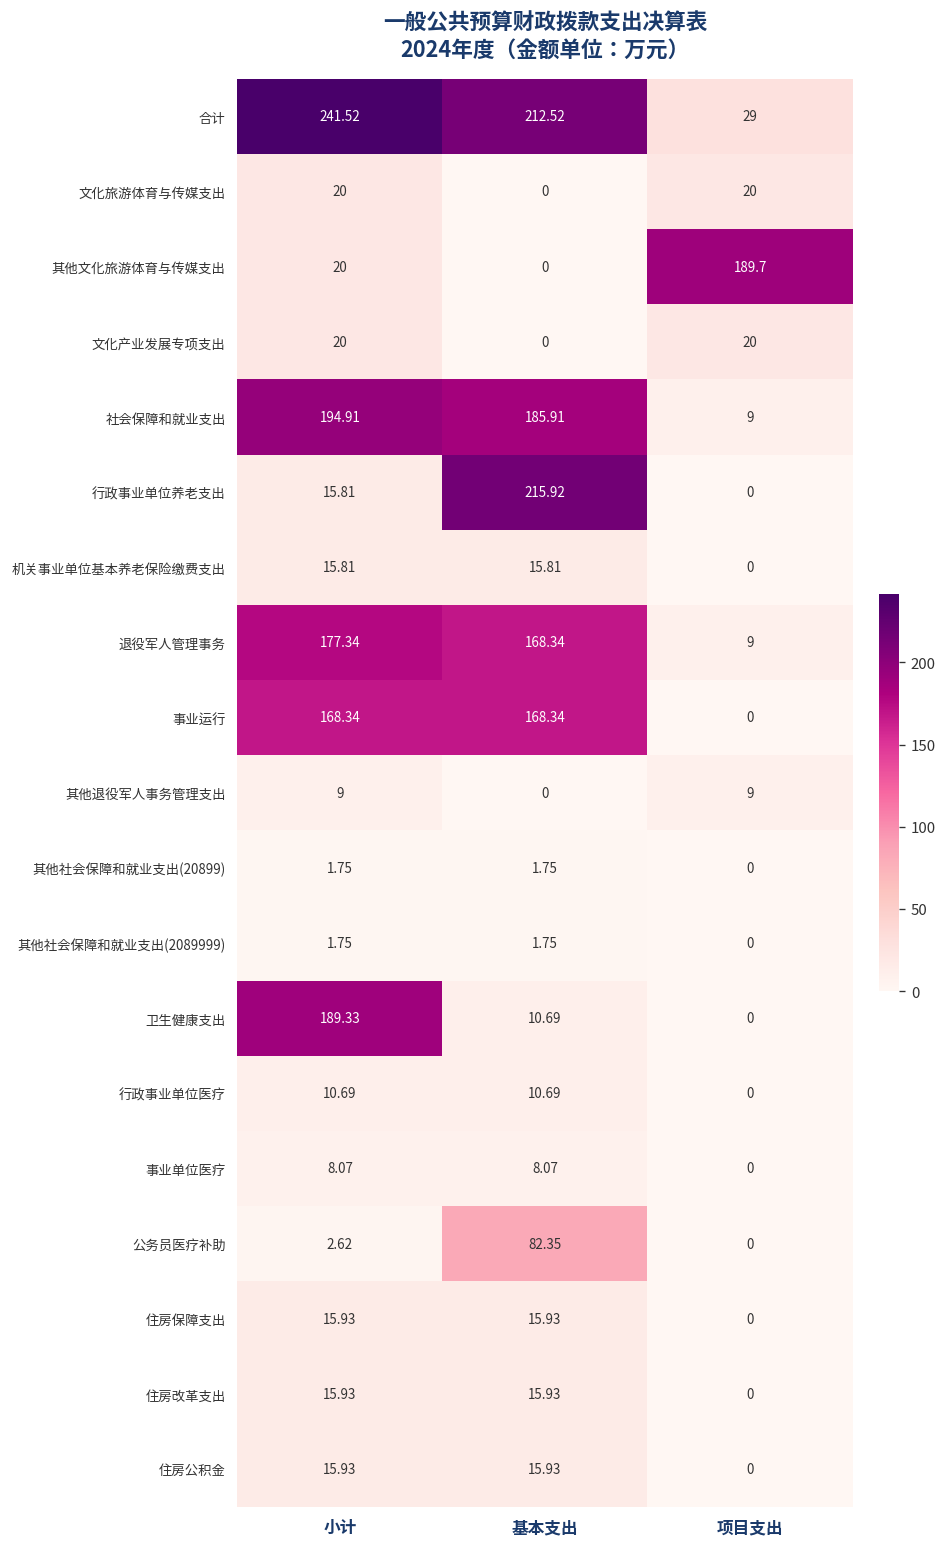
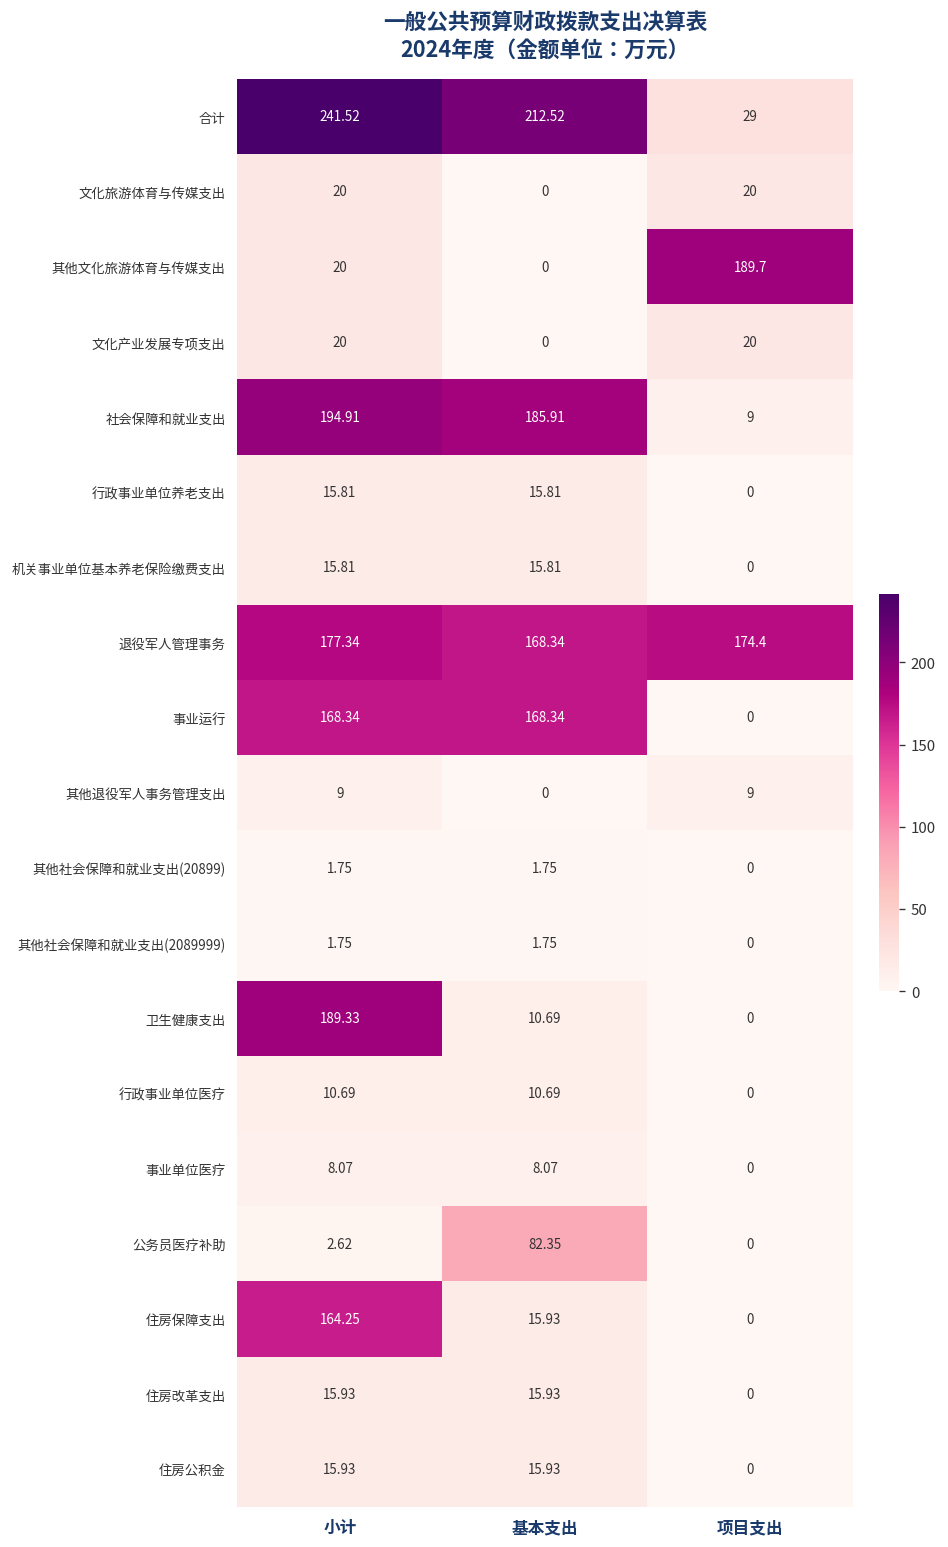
行政事业单位养老支出, 基本支出: 215.92 -> 15.81
退役军人管理事务, 项目支出: 9 -> 174.4
住房保障支出, 小计: 15.93 -> 164.25
